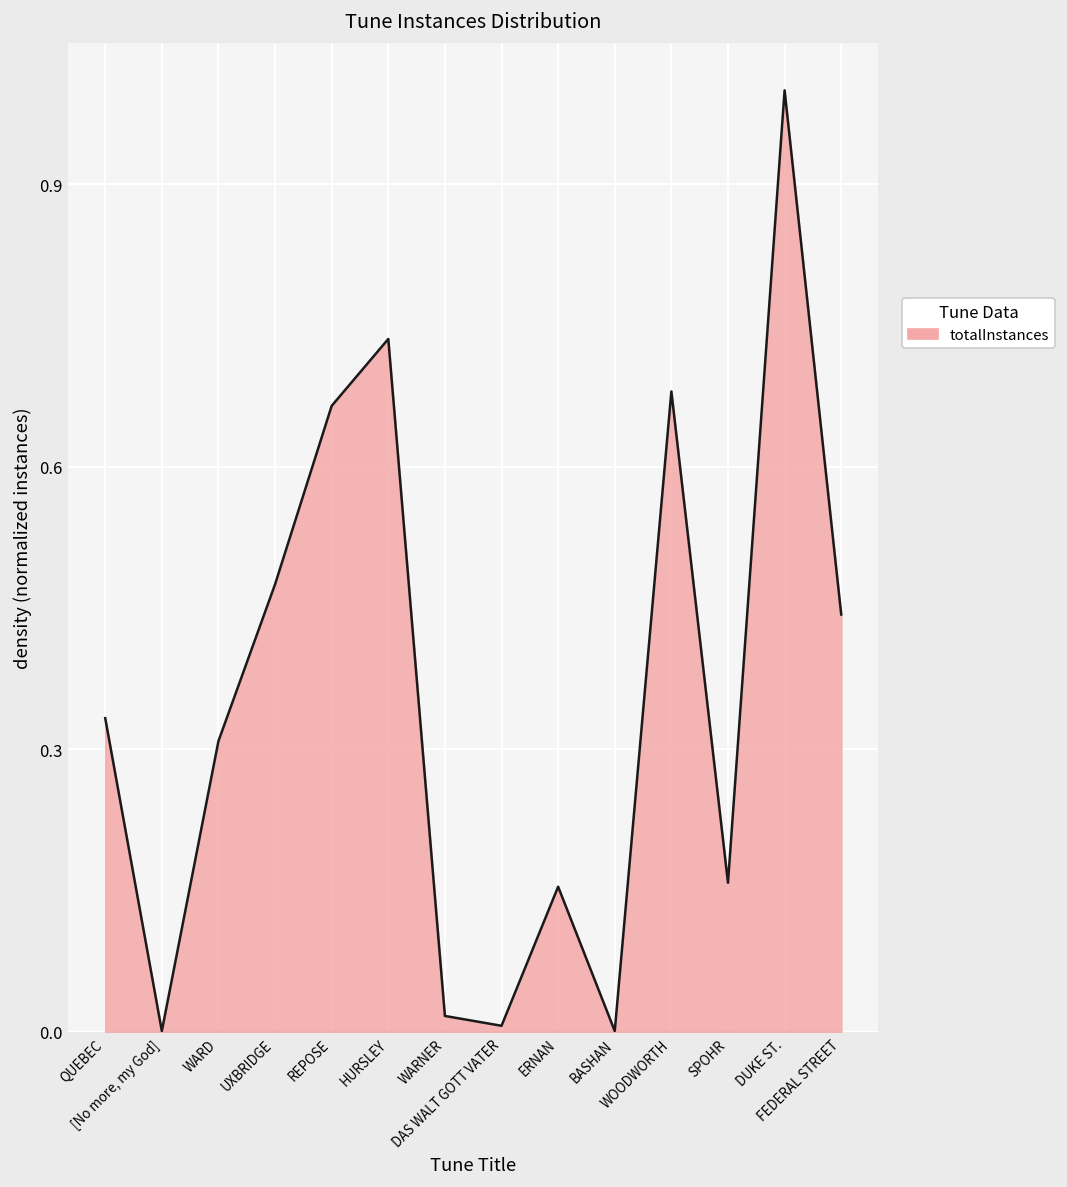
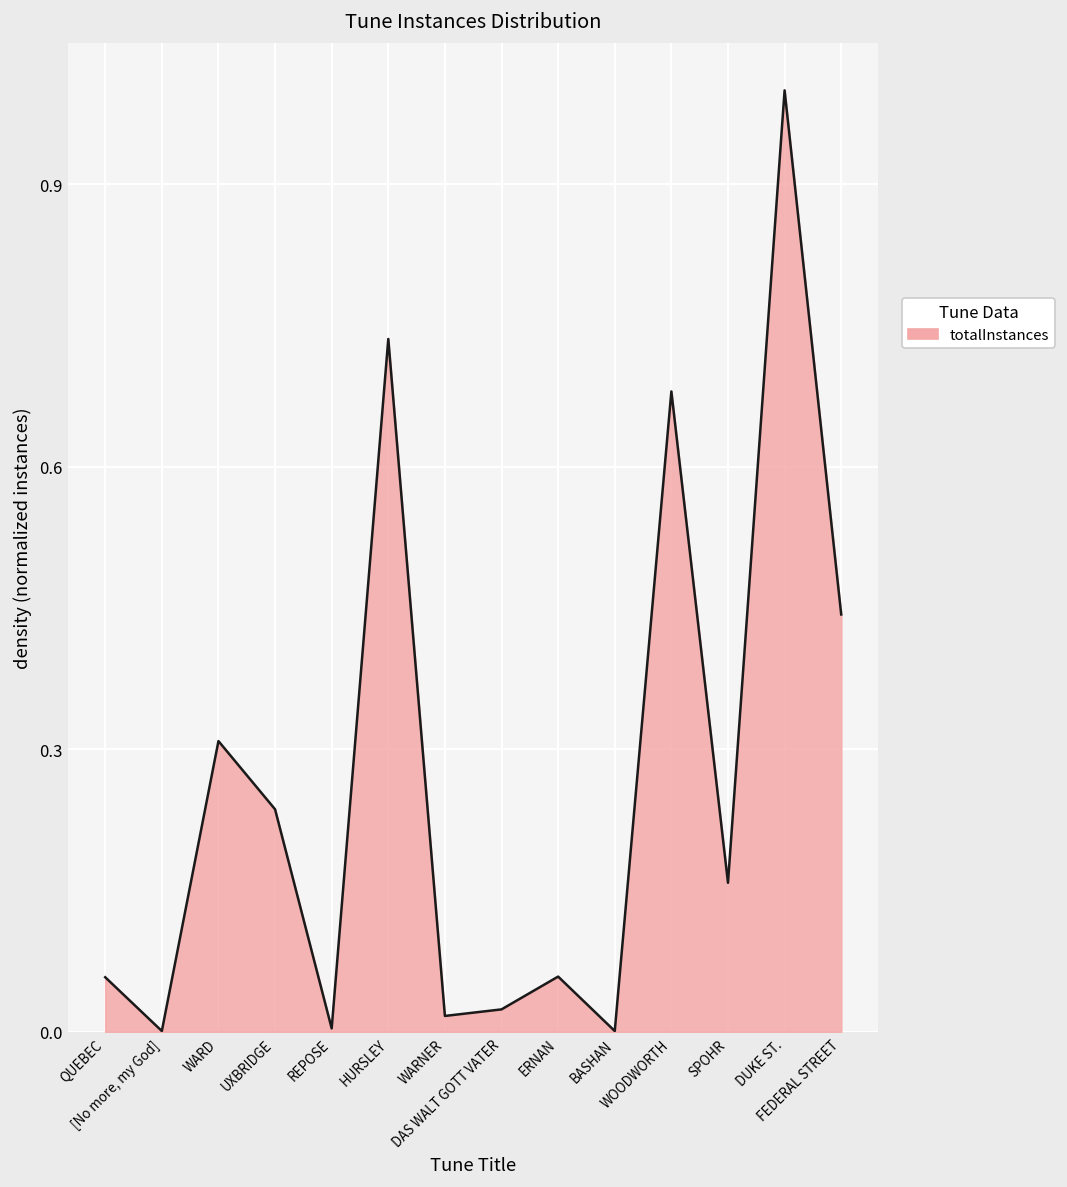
QUEBEC: 0.33 -> 0.06
UXBRIDGE: 0.48 -> 0.24
REPOSE: 0.66 -> 0.00
DAS WALT GOTT VATER: 0.01 -> 0.02
ERNAN: 0.15 -> 0.06
